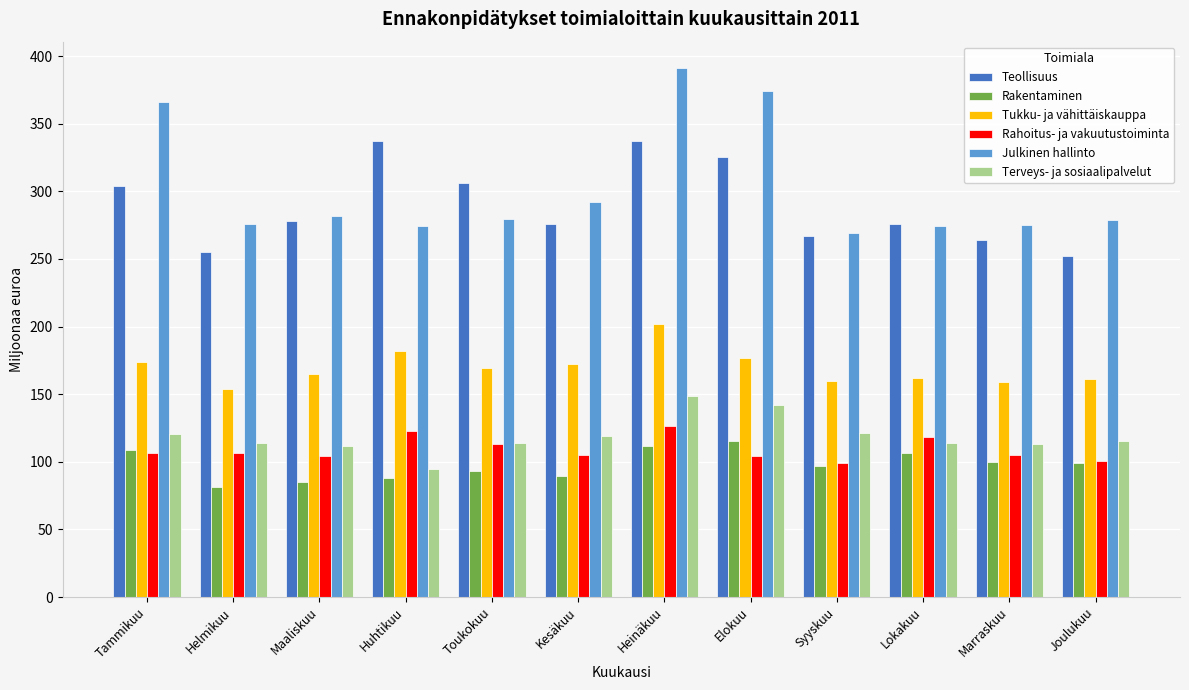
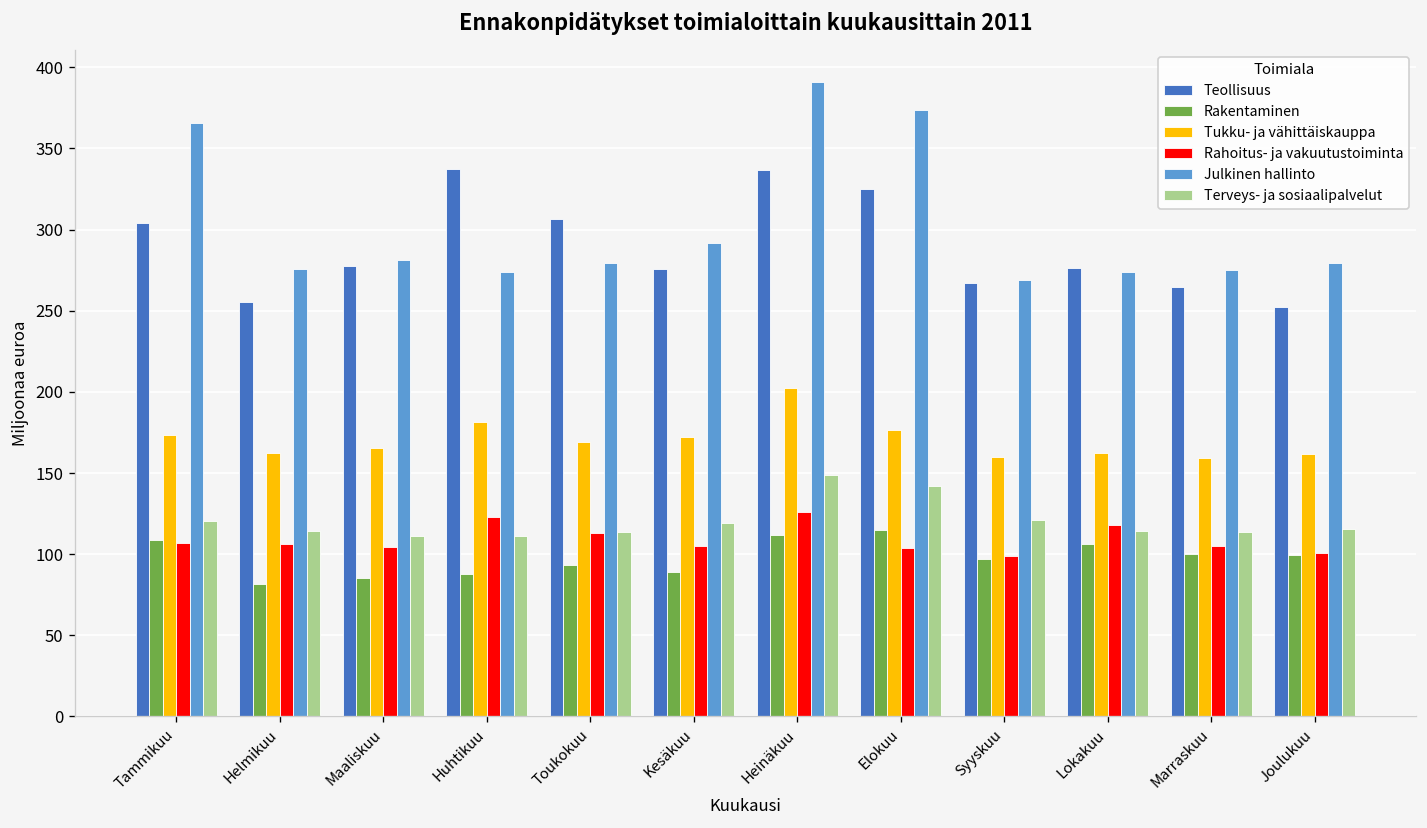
Tukku- ja vähittäiskauppa, Helmikuu: 154 -> 163
Terveys- ja sosiaalipalvelut, Huhtikuu: 95 -> 111
